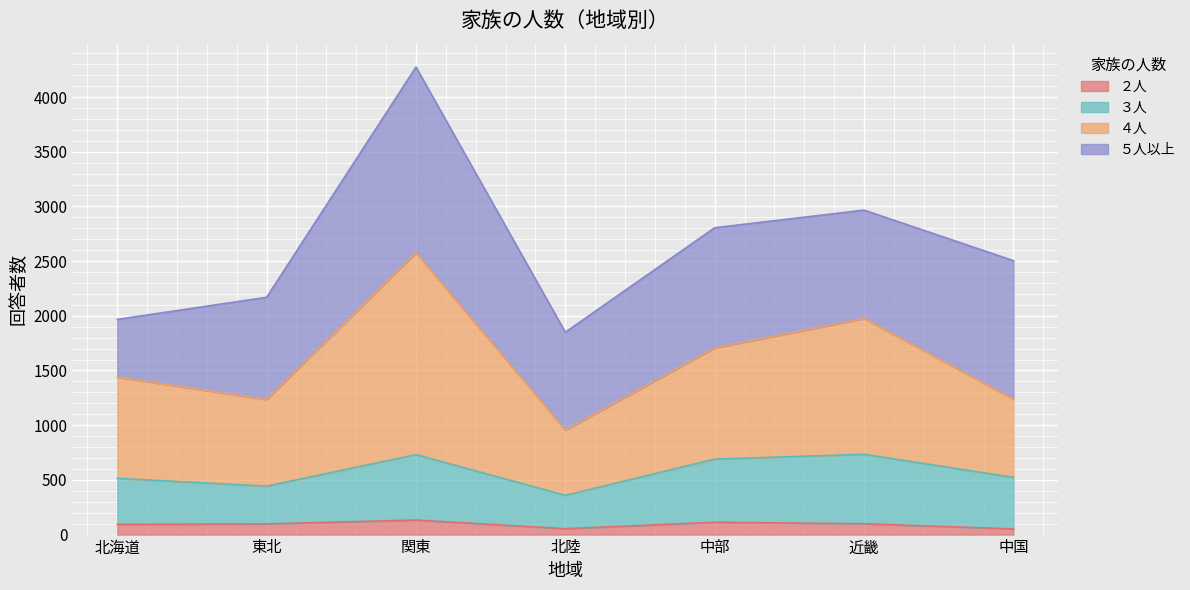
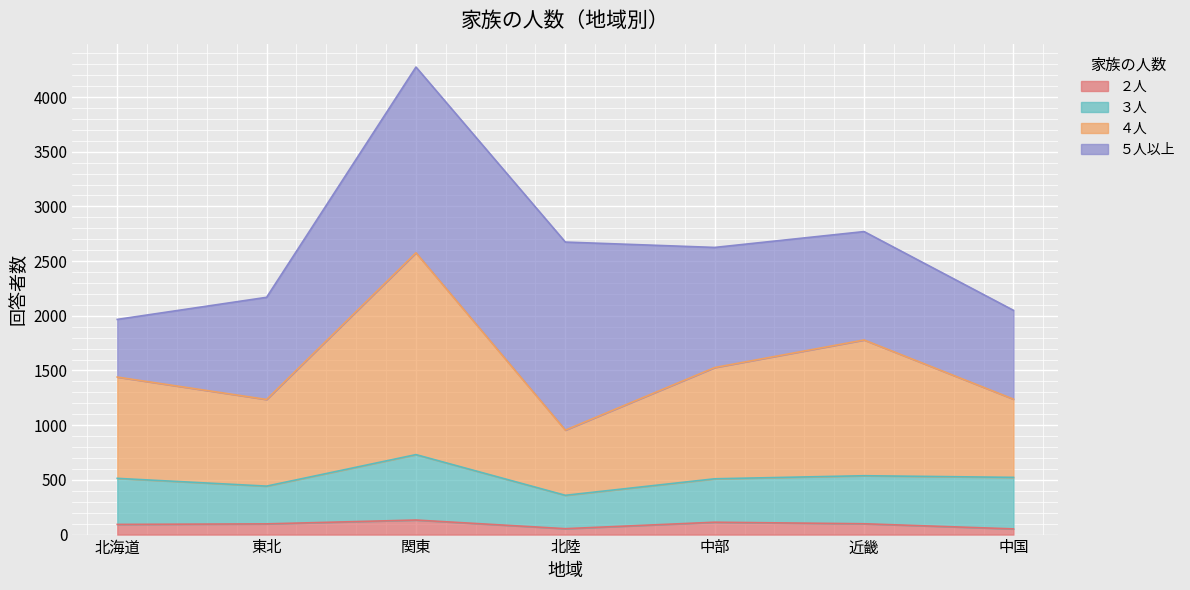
５人以上, 北陸: 900 -> 1720
３人, 中部: 580 -> 400
３人, 近畿: 640 -> 440
５人以上, 中国: 1270 -> 810
